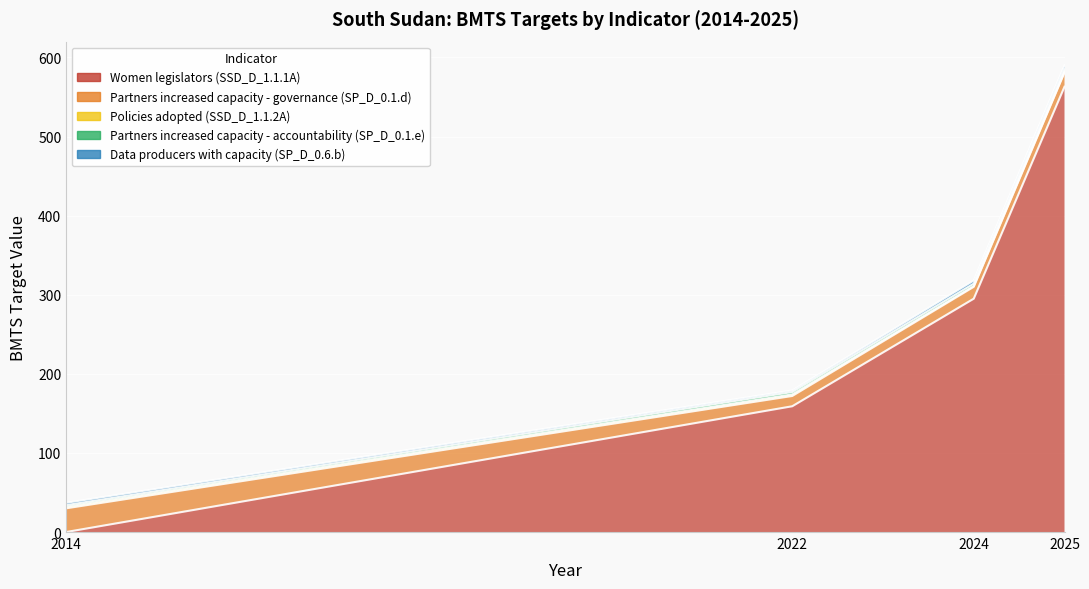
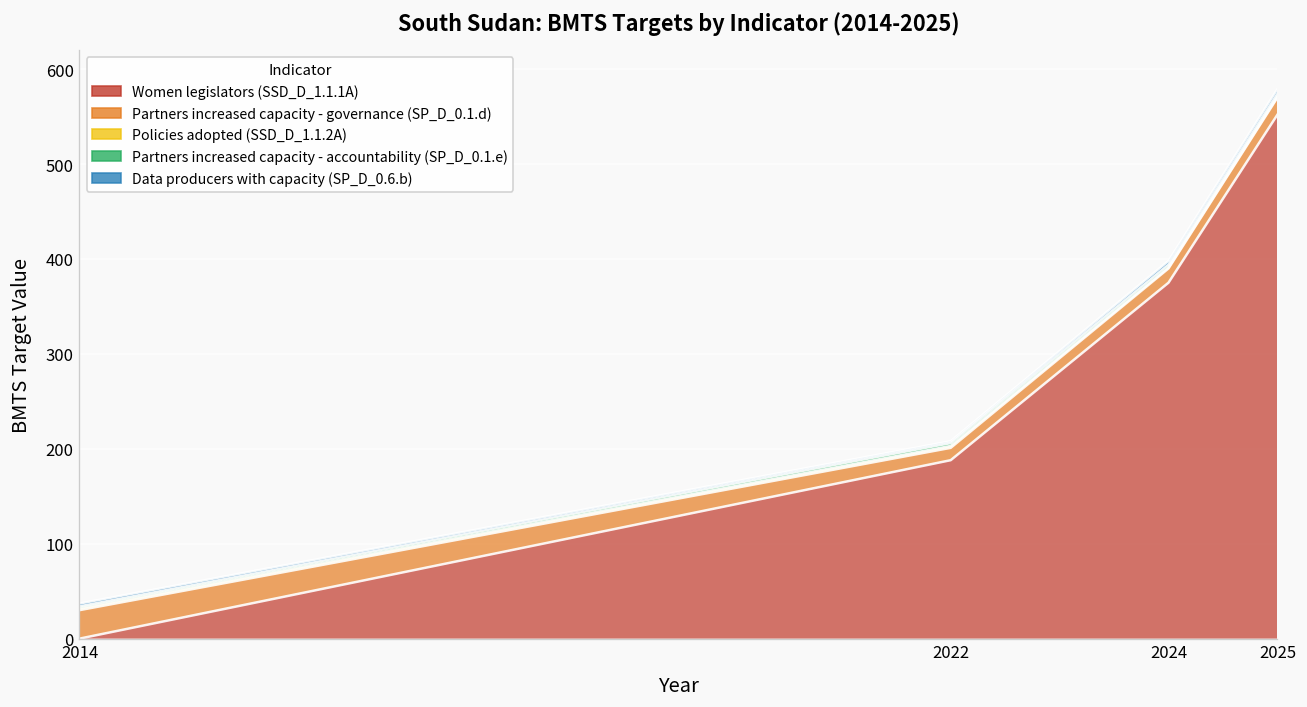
Women legislators (SSD_D_1.1.1A), 2022: 160 -> 190
Women legislators (SSD_D_1.1.1A), 2024: 300 -> 380
Women legislators (SSD_D_1.1.1A), 2025: 560 -> 550
